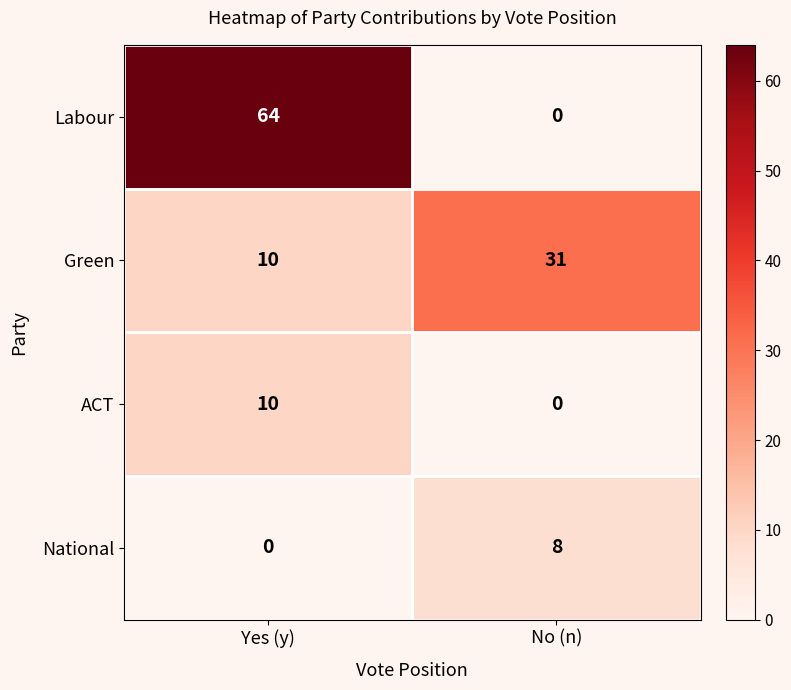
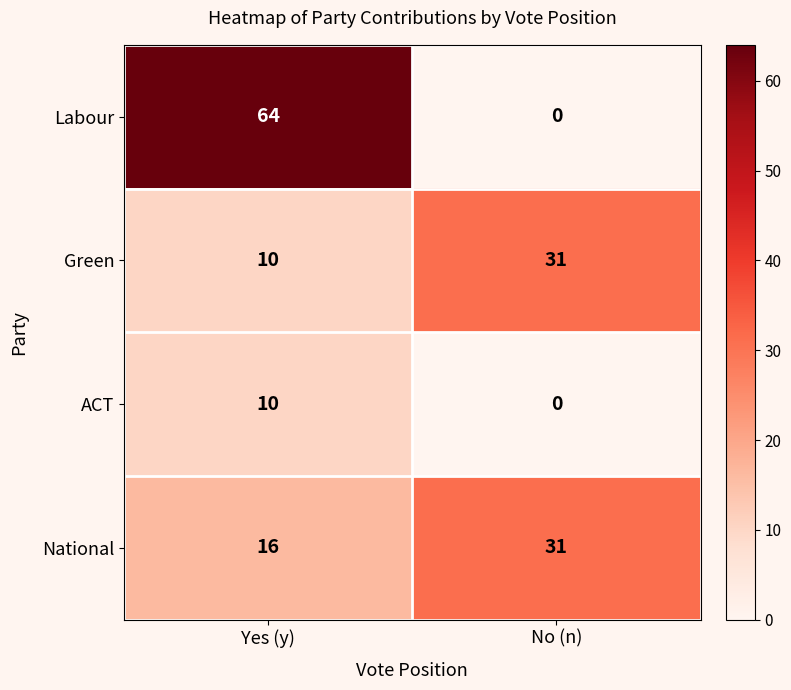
National, Yes (y): 0 -> 16
National, No (n): 8 -> 31
